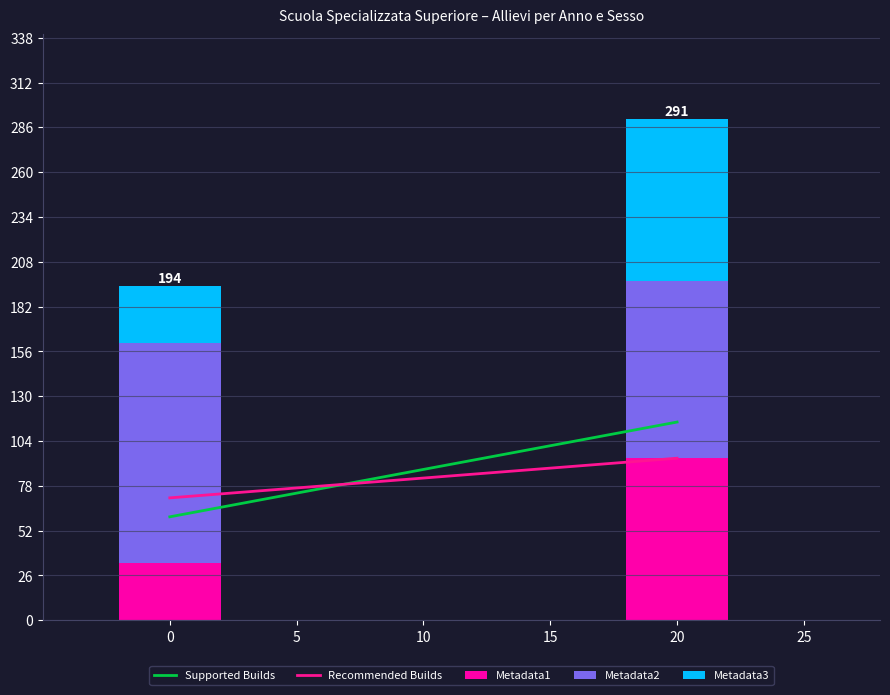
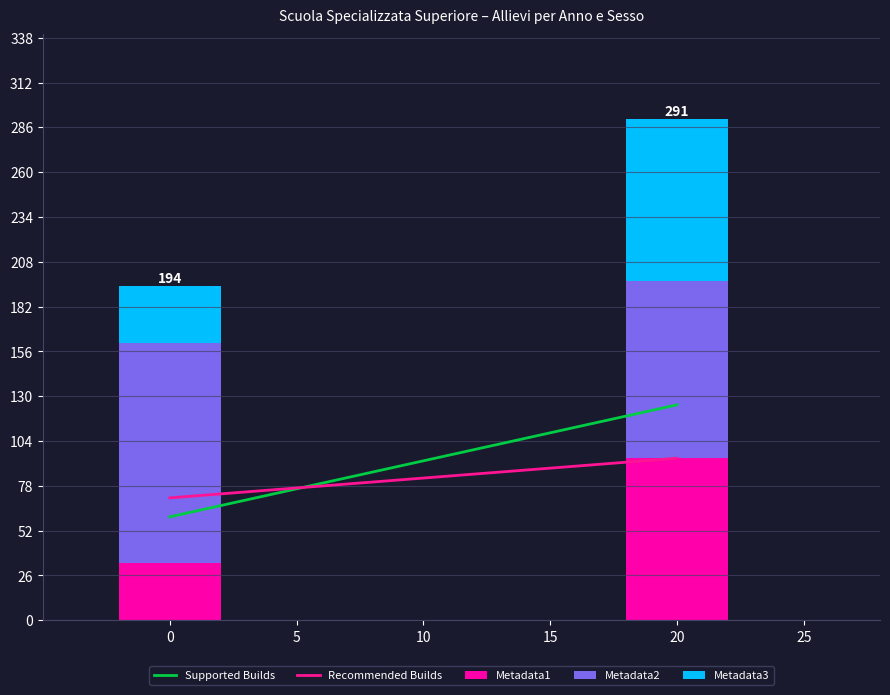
Supported Builds, 20: 115 -> 125
